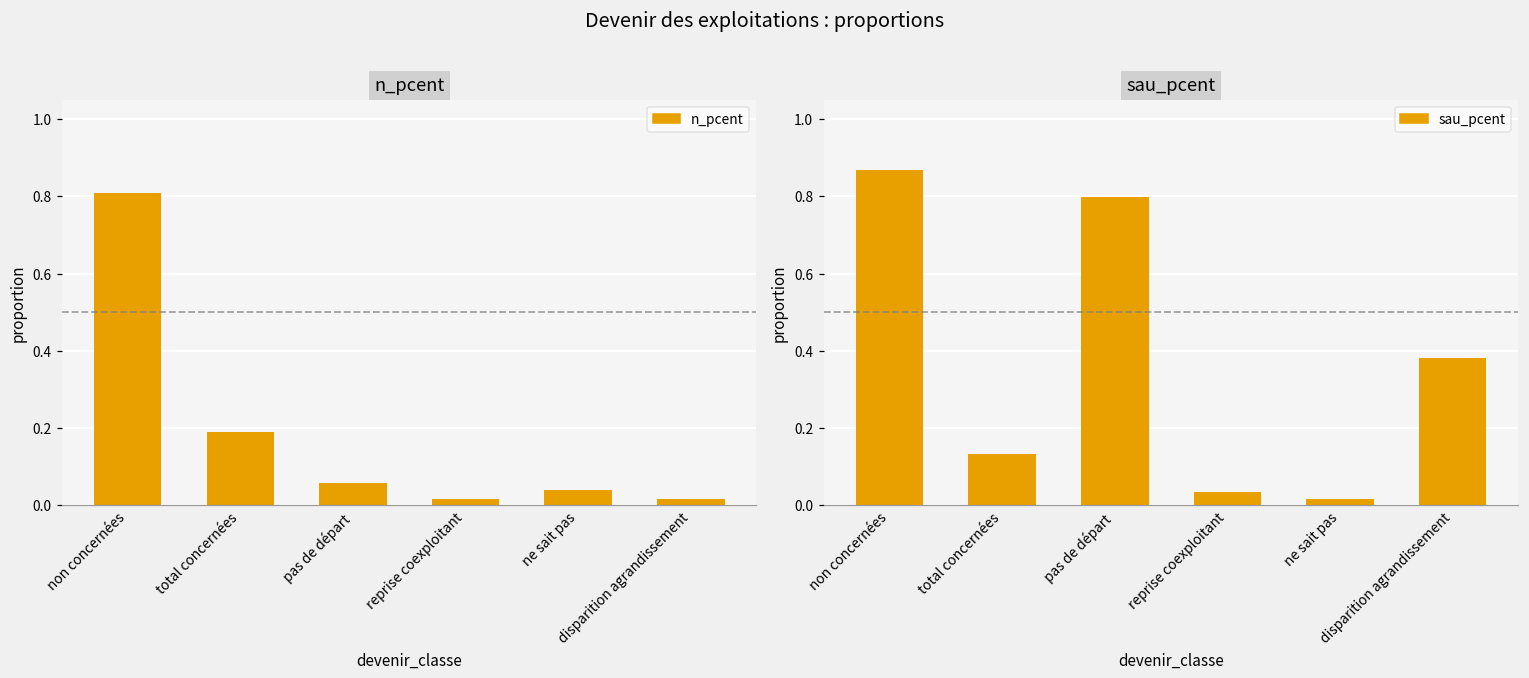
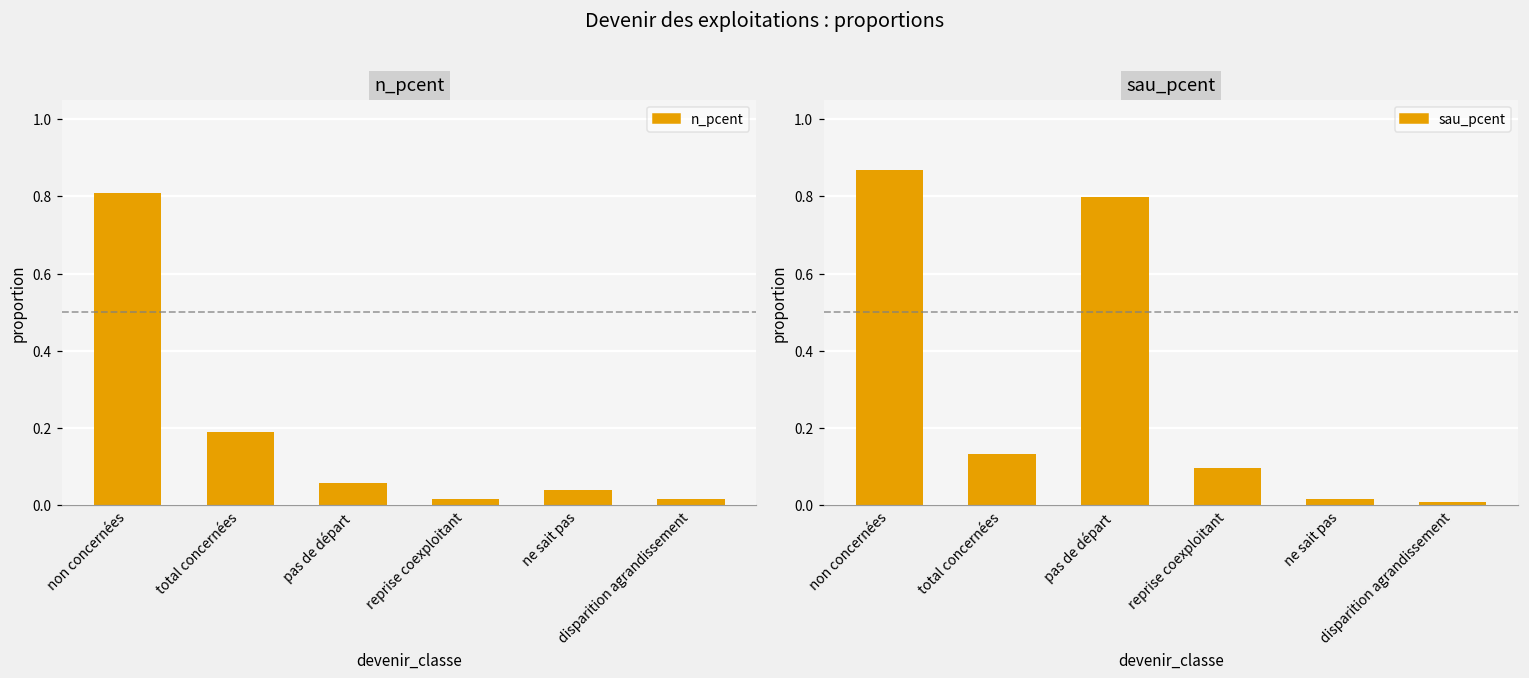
sau_pcent, reprise coexploitant: 0.03 -> 0.10
sau_pcent, disparition agrandissement: 0.38 -> 0.01
